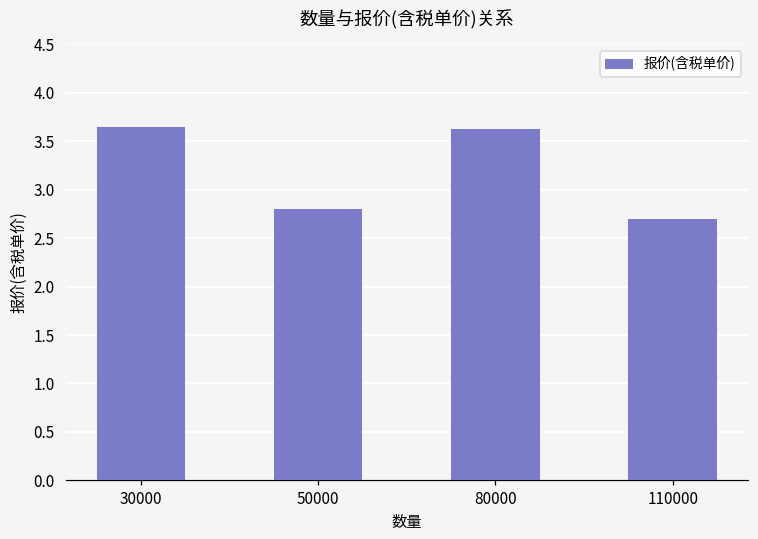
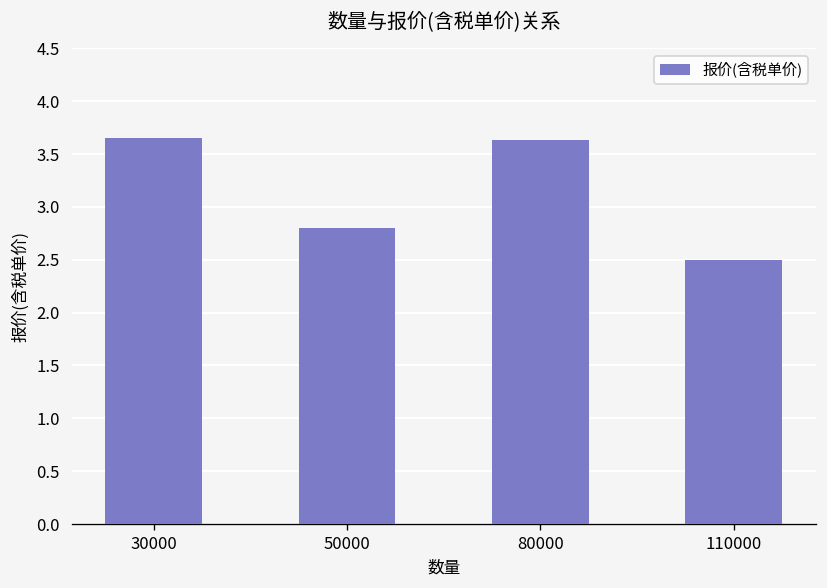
110000: 2.7 -> 2.5
